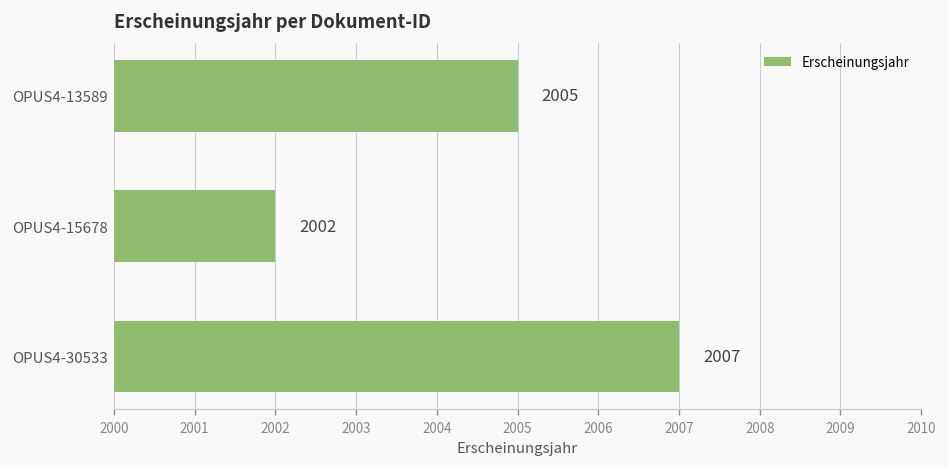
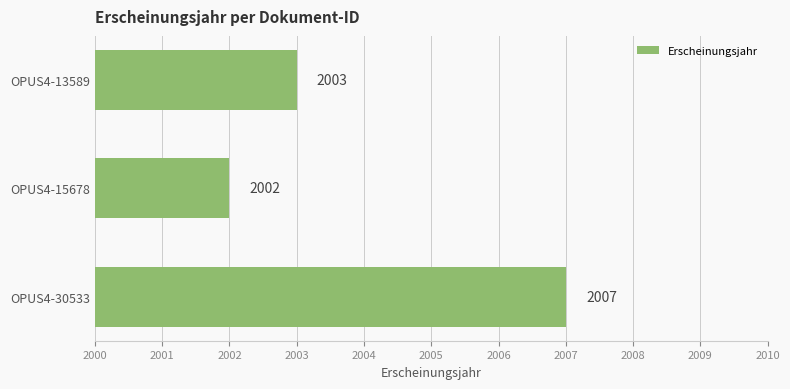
OPUS4-13589: 2005 -> 2003
